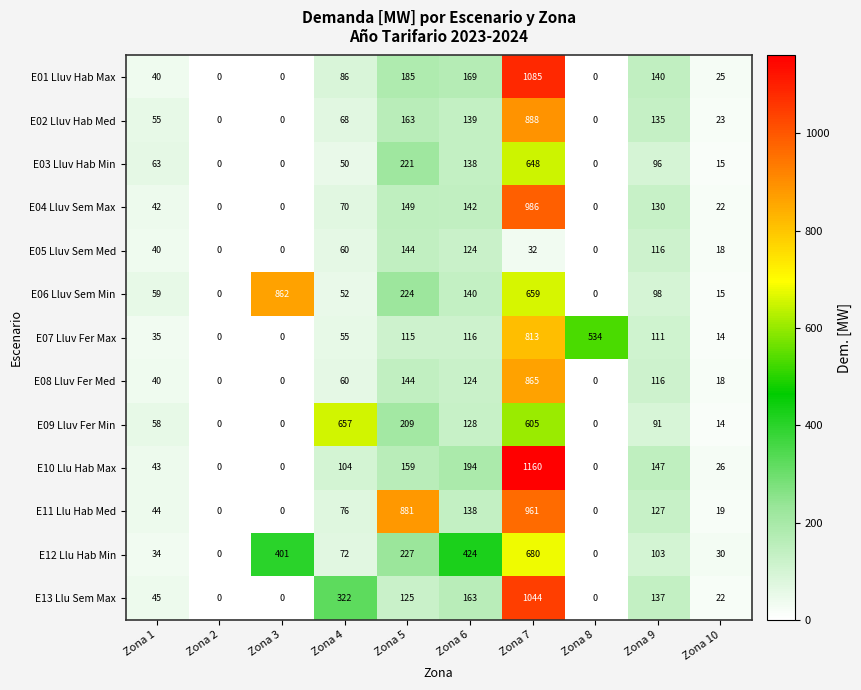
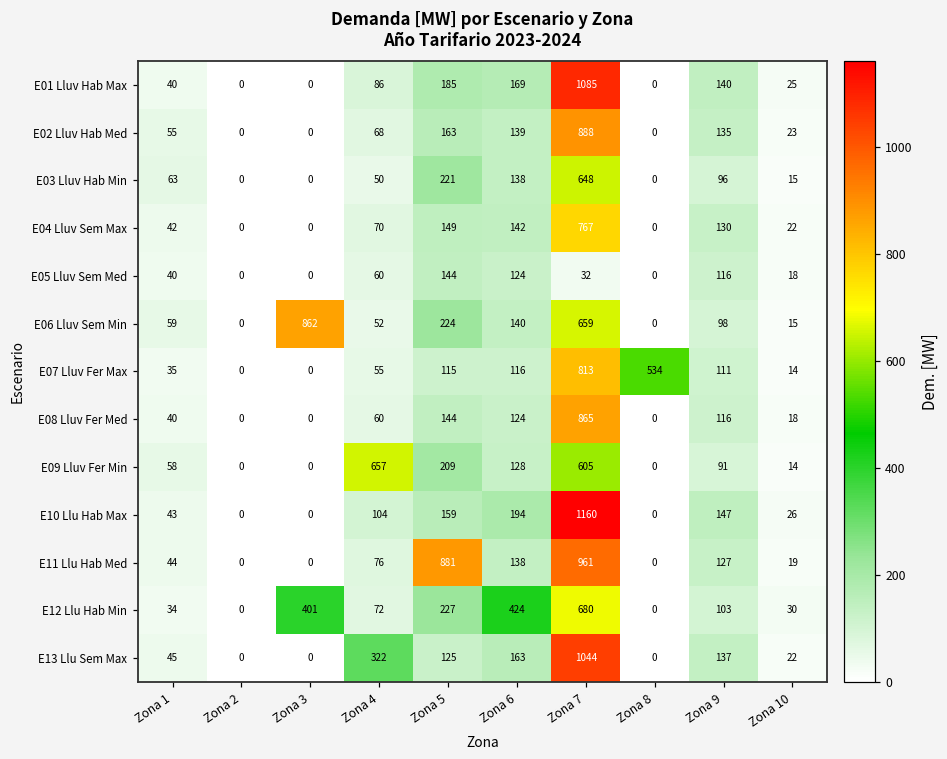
E04 Lluv Sem Max, Zona 7: 986 -> 767
